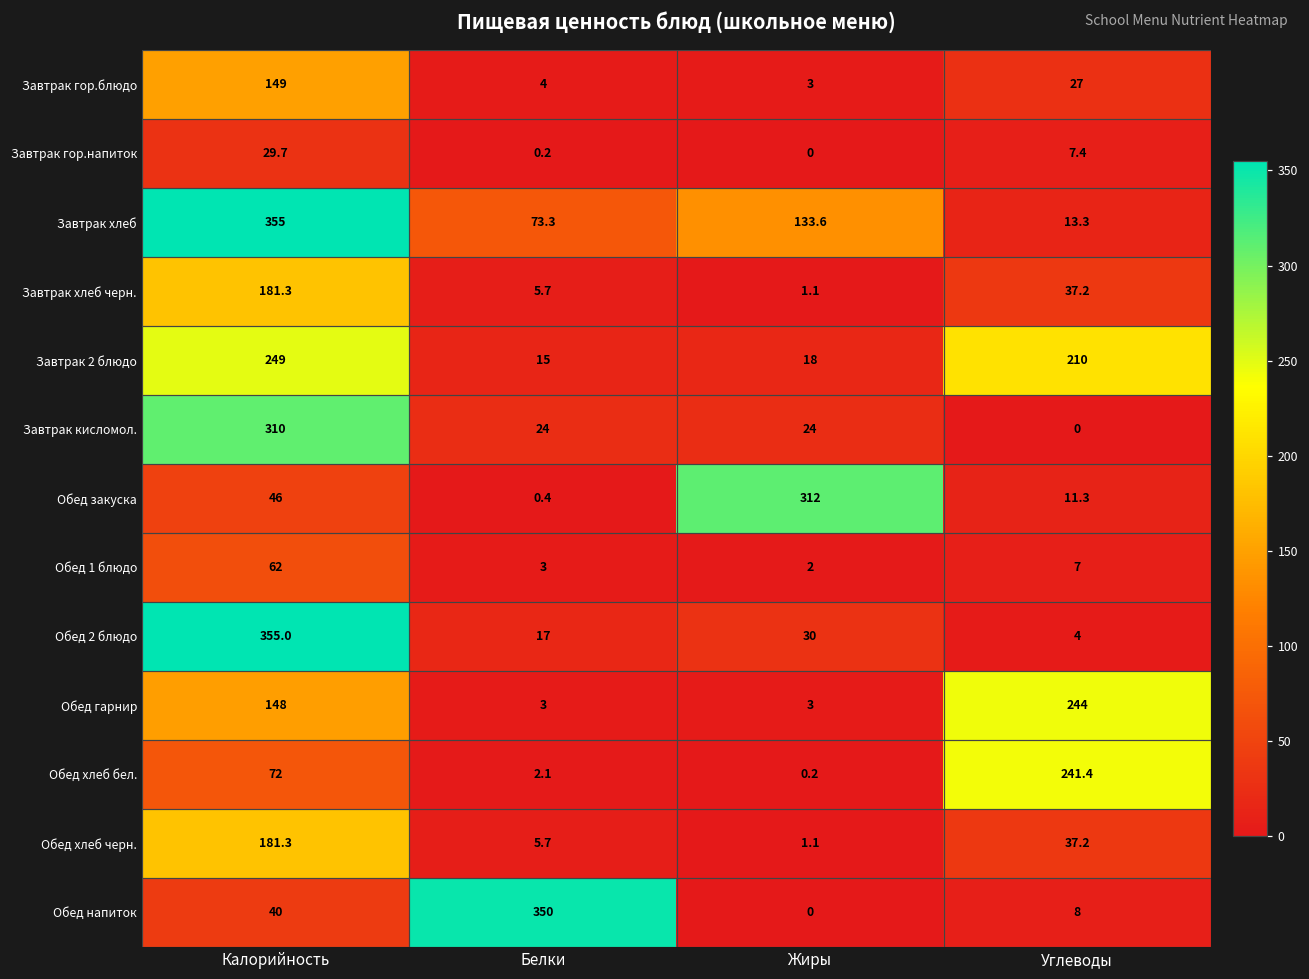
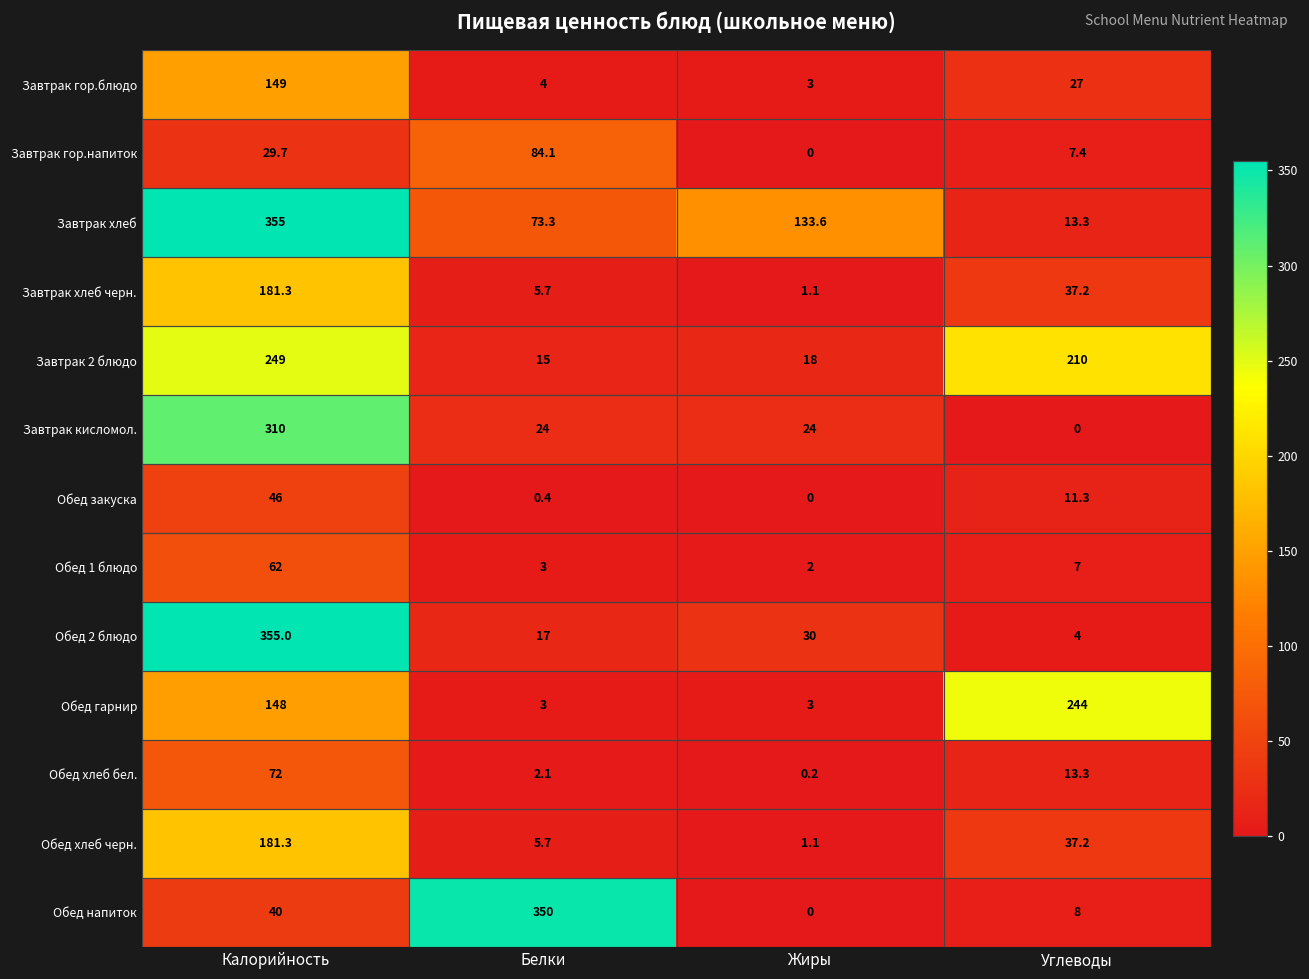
Завтрак гор.напиток, Белки: 0.2 -> 84.1
Обед закуска, Жиры: 312 -> 0
Обед хлеб бел., Углеводы: 241.4 -> 13.3
